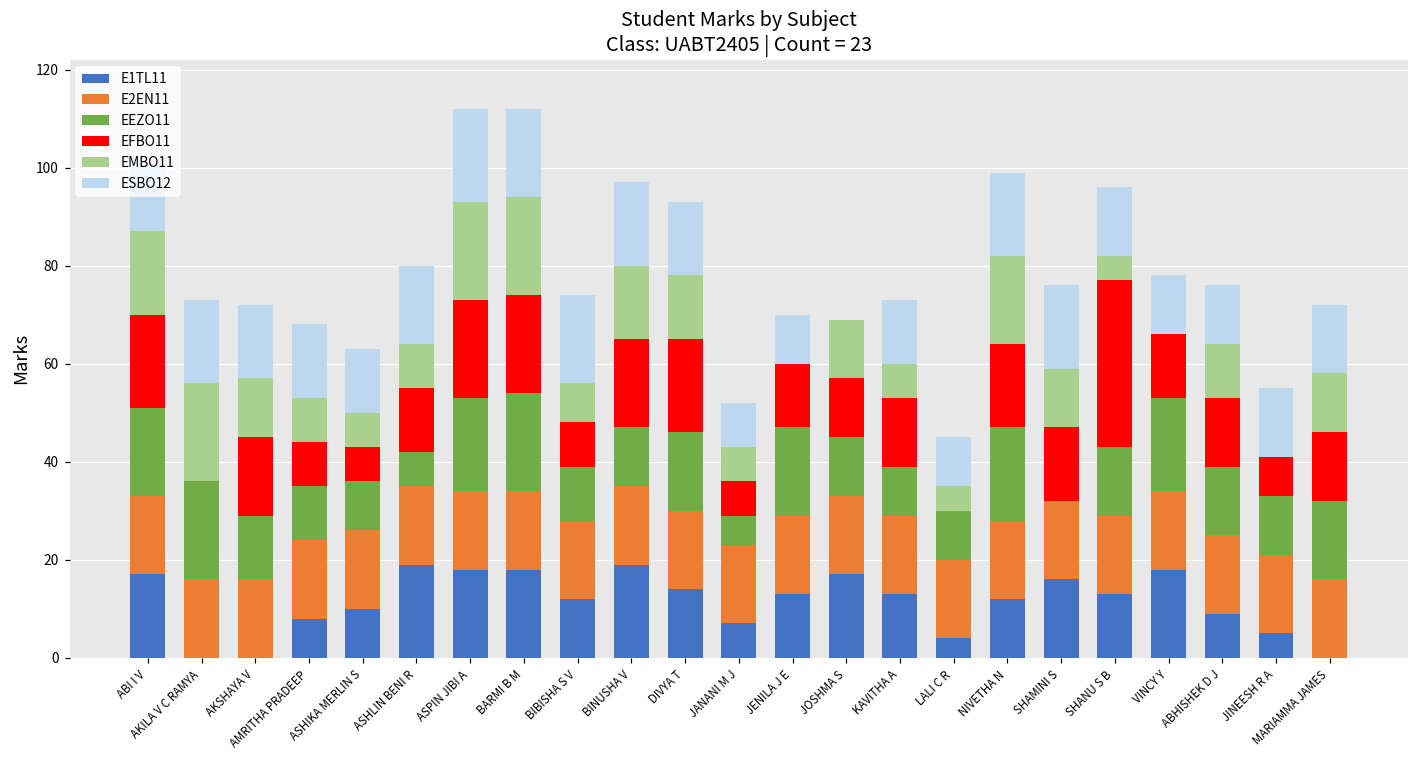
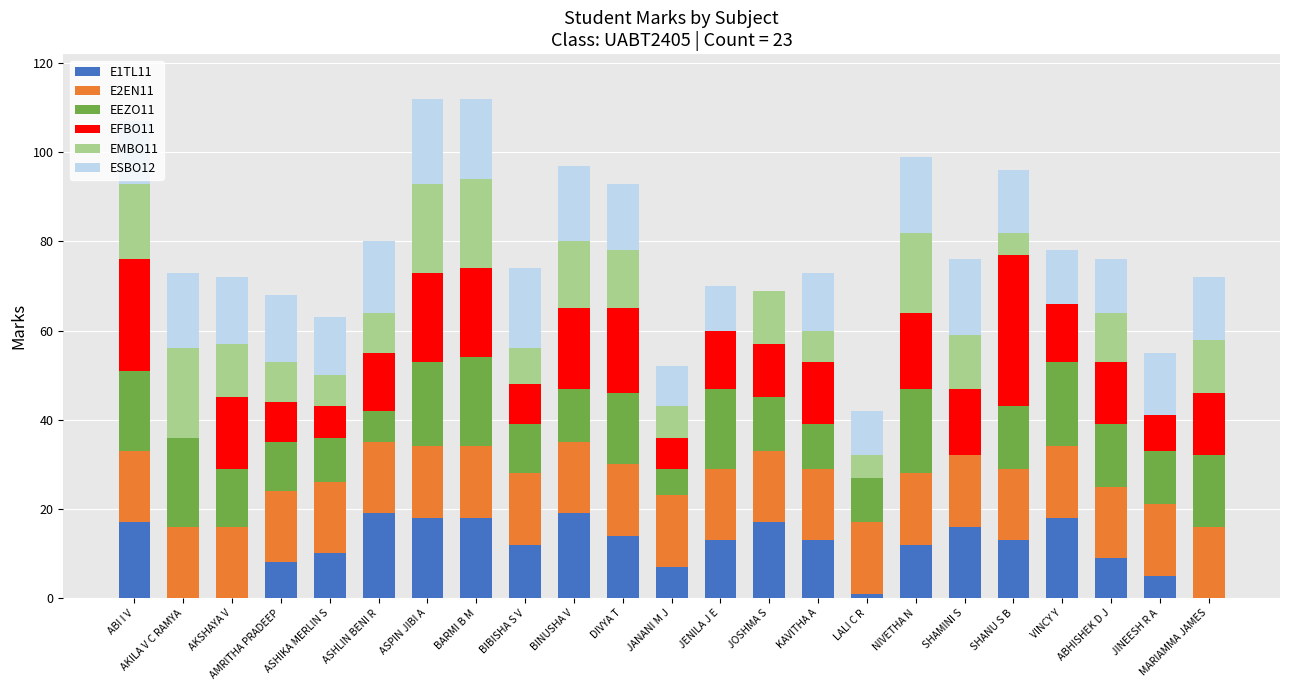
EFBO11, ABI I V: 19 -> 25
E1TL11, LALI C R: 4 -> 1
